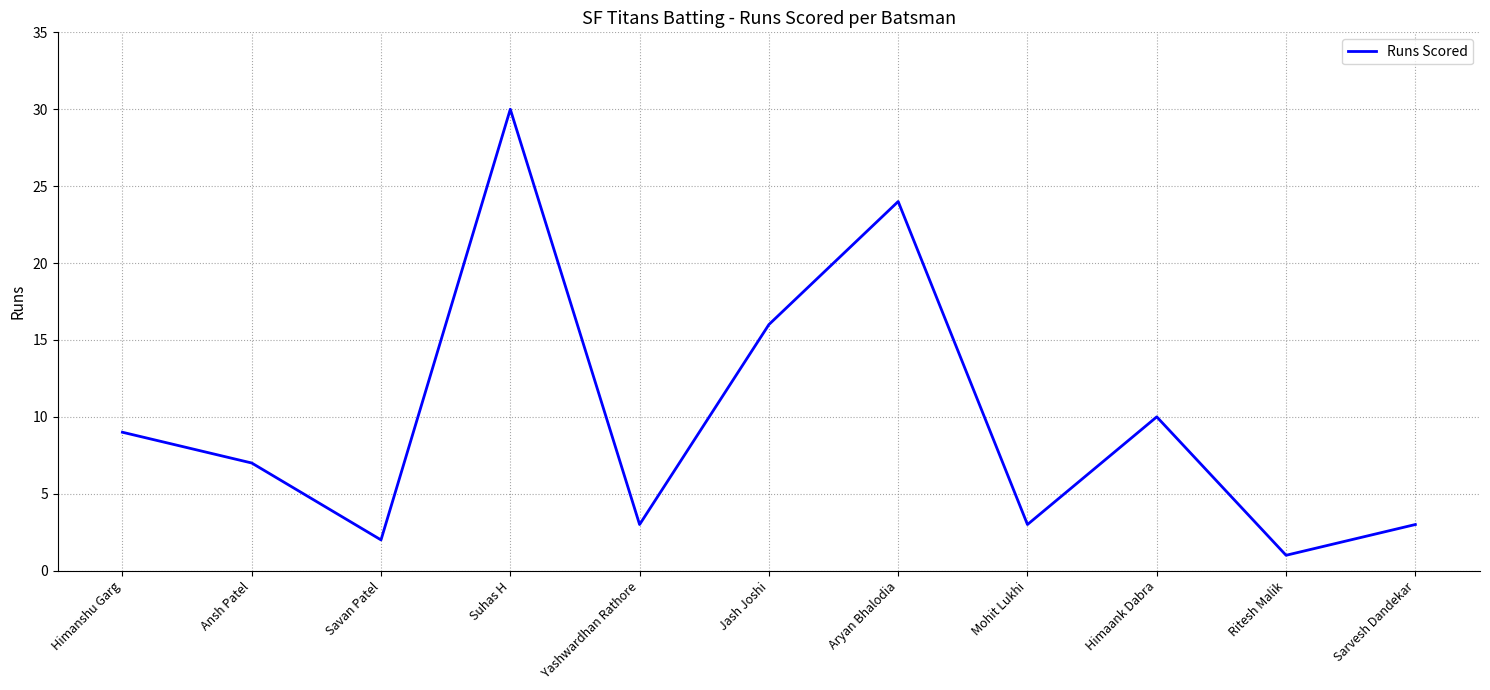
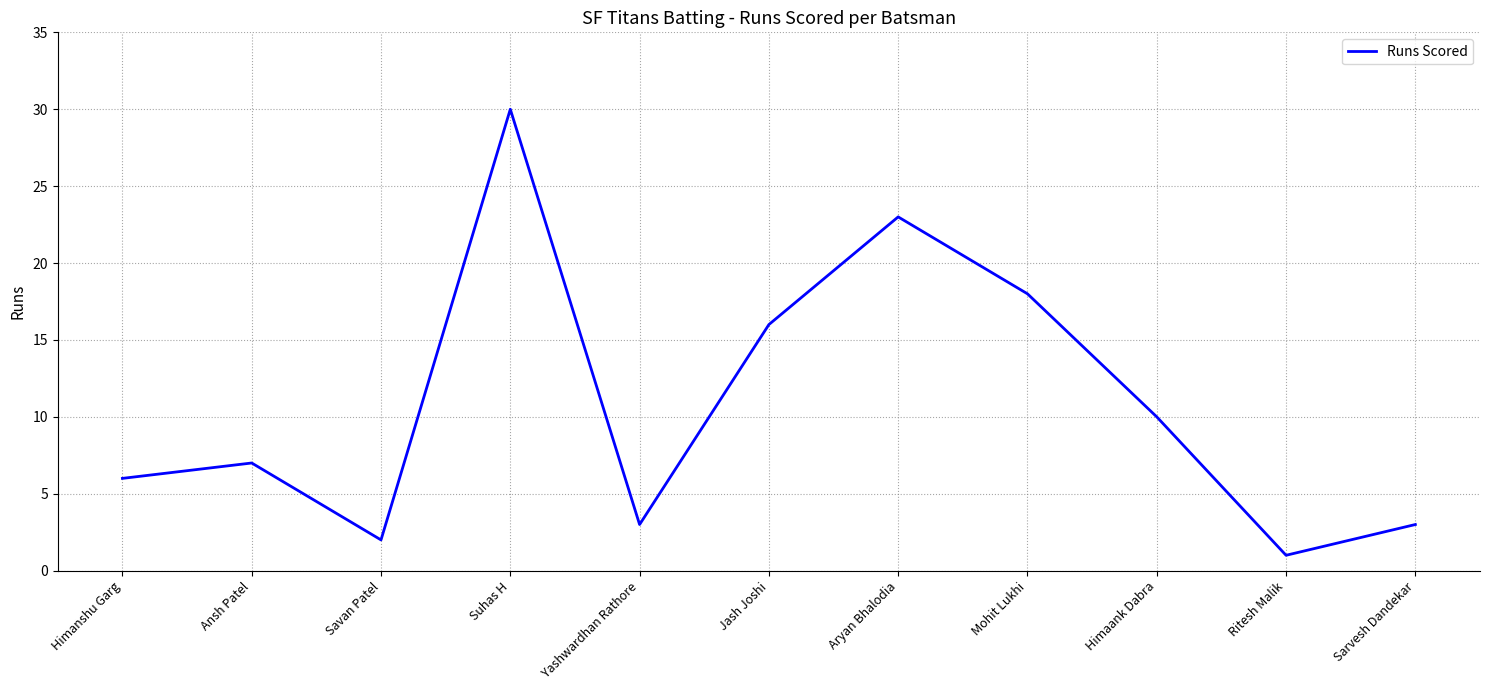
Himanshu Garg: 9 -> 6
Aryan Bhalodia: 24 -> 23
Mohit Lukhi: 3 -> 18
